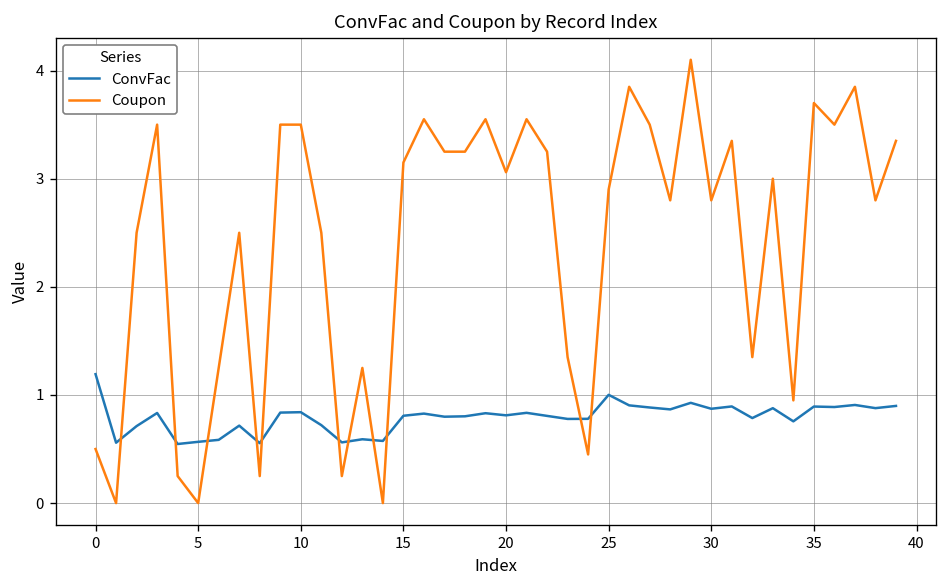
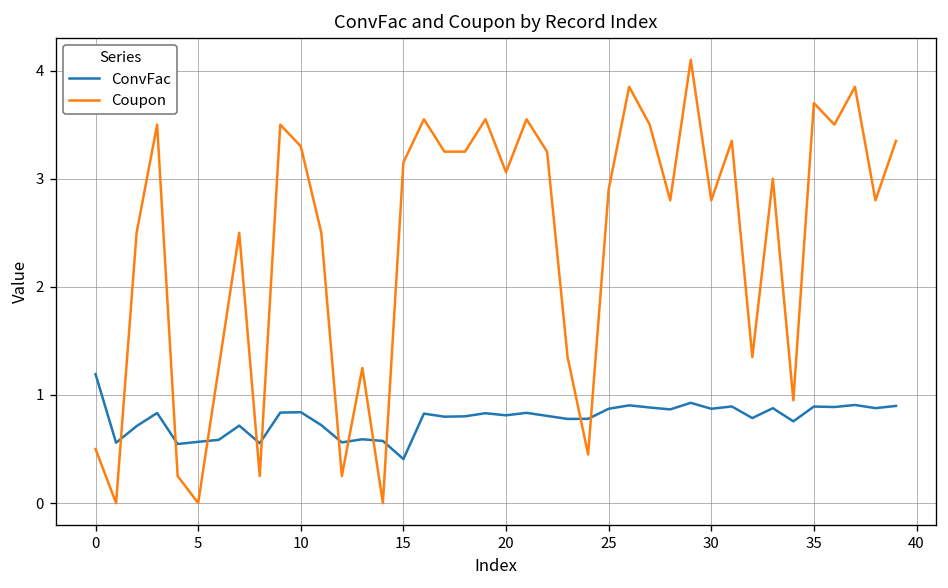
Coupon, 10: 3.5 -> 3.3
ConvFac, 15: 0.8 -> 0.4
ConvFac, 25: 1.0 -> 0.9
